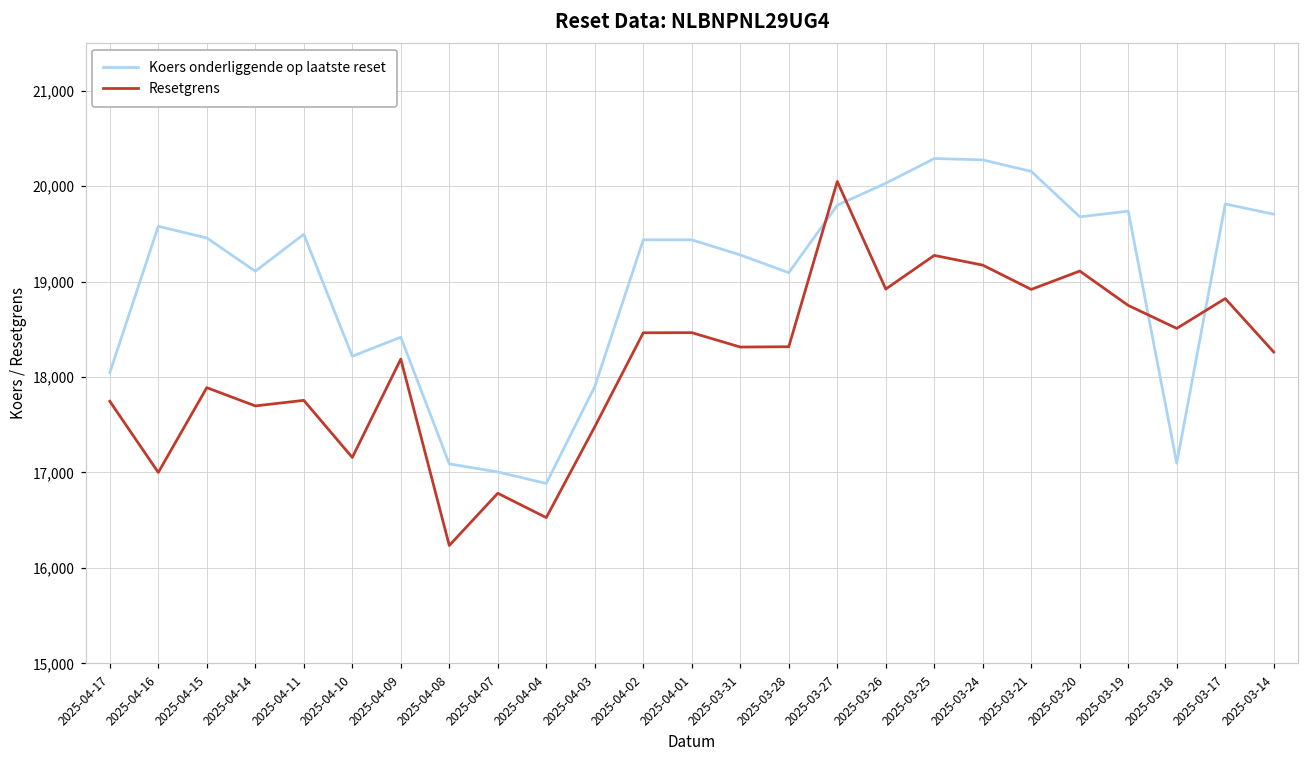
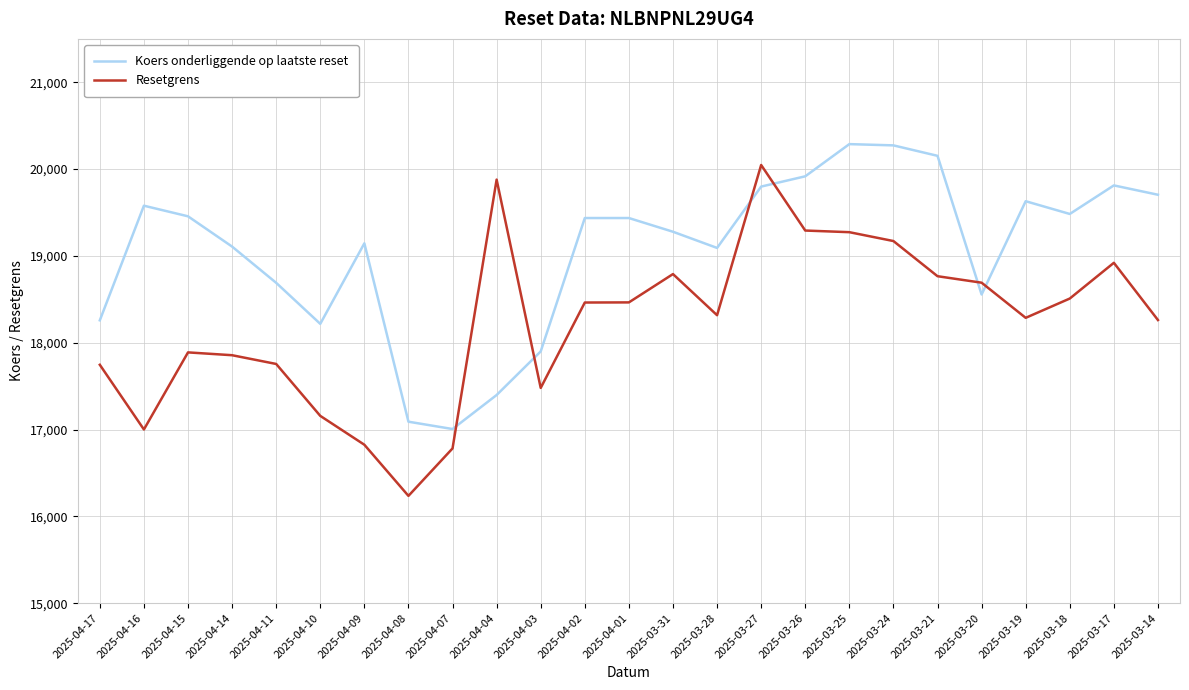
Koers onderliggende op laatste reset, 2025-04-17: 18,000 -> 18,300
Resetgrens, 2025-04-14: 17,700 -> 17,900
Koers onderliggende op laatste reset, 2025-04-11: 19,500 -> 18,700
Koers onderliggende op laatste reset, 2025-04-09: 18,400 -> 19,100
Resetgrens, 2025-04-09: 18,200 -> 16,800
Koers onderliggende op laatste reset, 2025-04-04: 16,900 -> 17,400
Resetgrens, 2025-04-04: 16,500 -> 19,900
Resetgrens, 2025-03-31: 18,300 -> 18,800
Koers onderliggende op laatste reset, 2025-03-26: 20,000 -> 19,900
Resetgrens, 2025-03-26: 18,900 -> 19,300
Resetgrens, 2025-03-21: 18,900 -> 18,800
Koers onderliggende op laatste reset, 2025-03-20: 19,700 -> 18,600
Resetgrens, 2025-03-20: 19,100 -> 18,700
Koers onderliggende op laatste reset, 2025-03-19: 19,700 -> 19,600
Resetgrens, 2025-03-19: 18,700 -> 18,300
Koers onderliggende op laatste reset, 2025-03-18: 17,100 -> 19,500
Resetgrens, 2025-03-17: 18,800 -> 18,900
